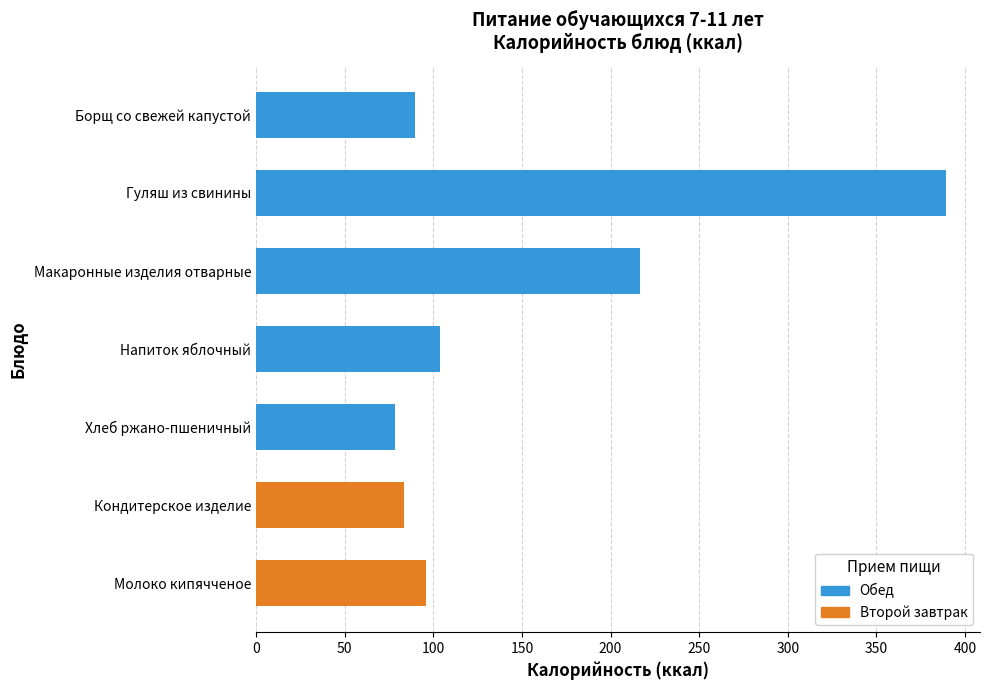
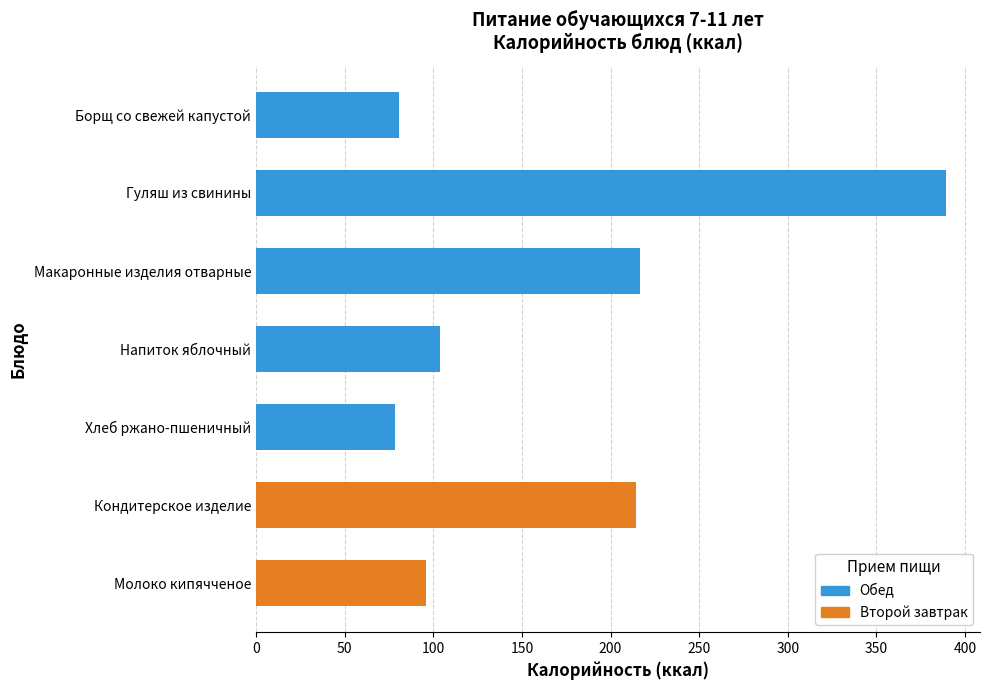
Борщ со свежей капустой: 90 -> 81
Кондитерское изделие: 83 -> 214
